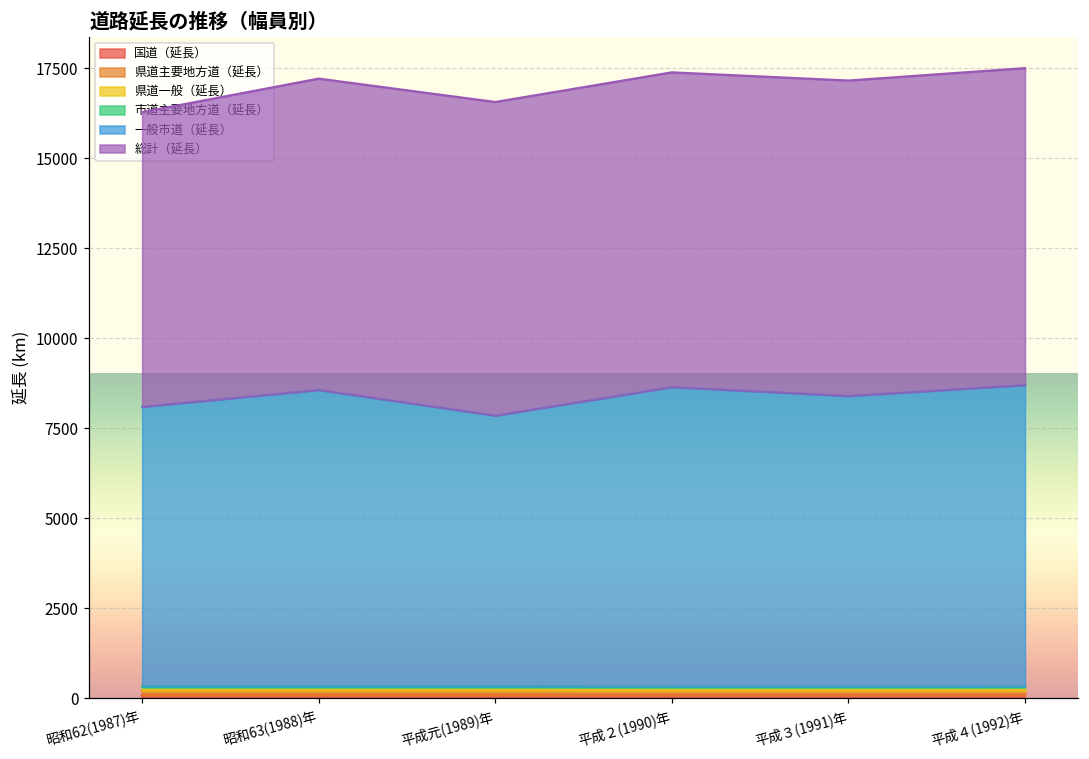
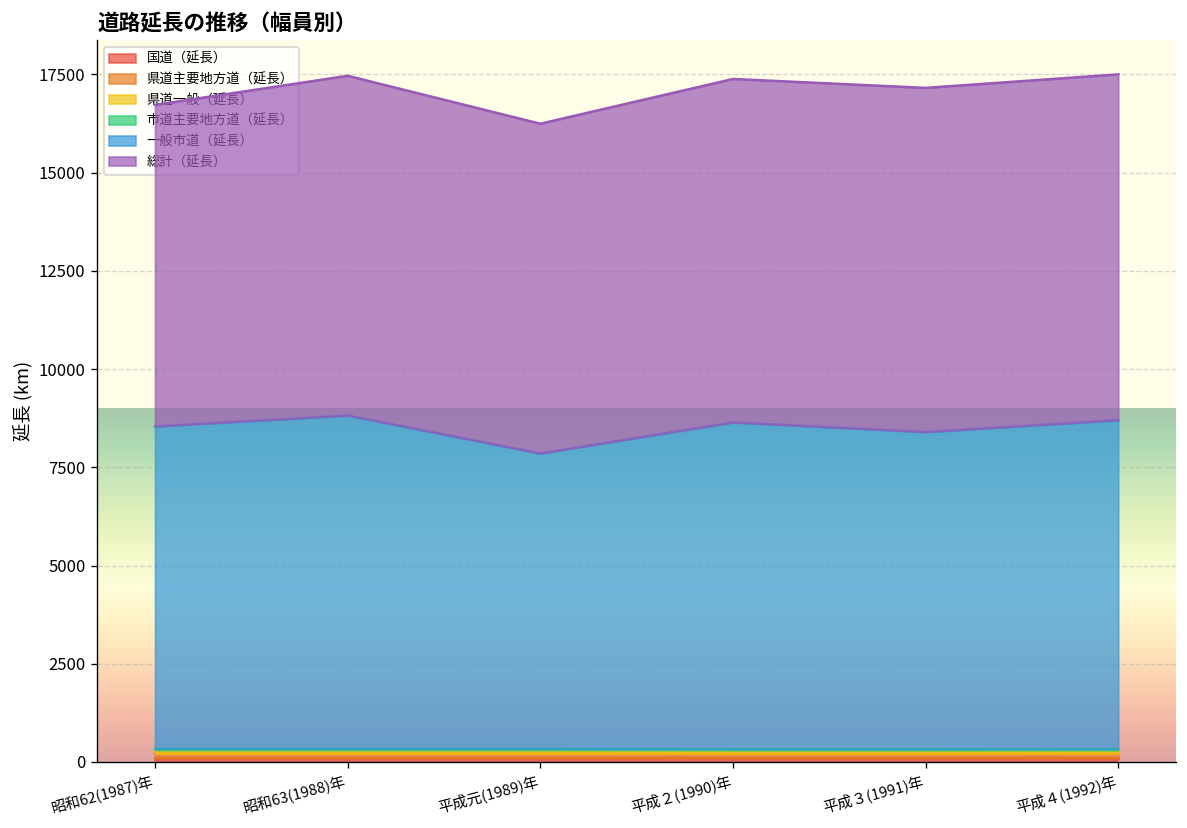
一般市道（延長）, 昭和62(1987)年: 7800 -> 8200
一般市道（延長）, 昭和63(1988)年: 8200 -> 8500
総計（延長）, 平成元(1989)年: 8700 -> 8400
